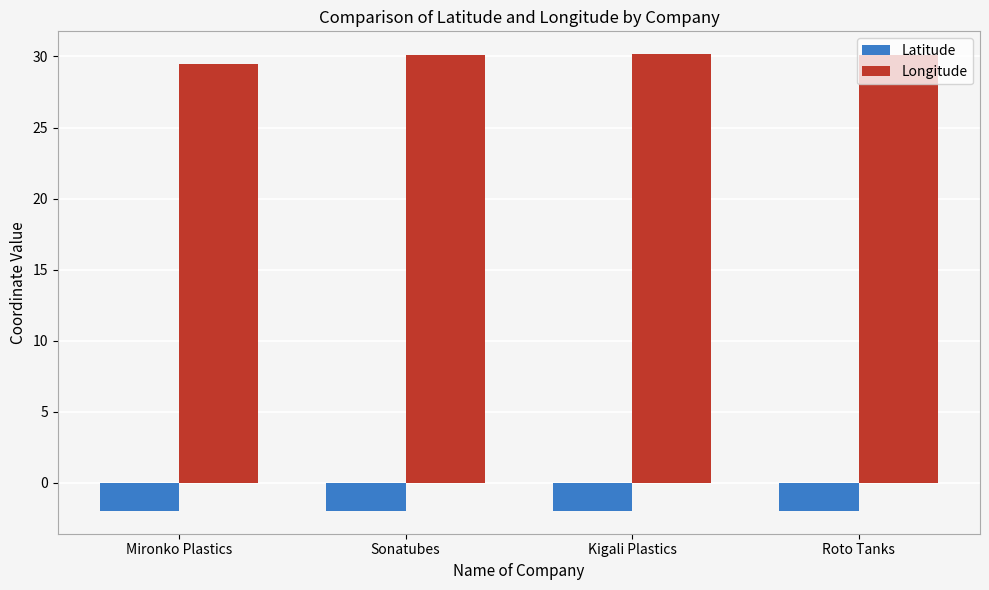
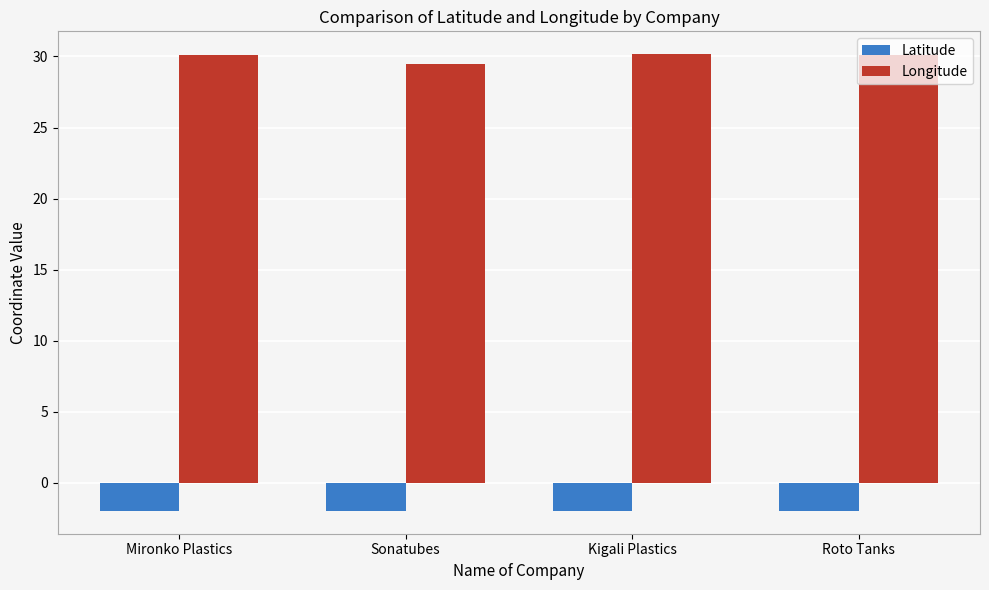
Longitude, Mironko Plastics: 29.4 -> 30.1
Longitude, Sonatubes: 30.1 -> 29.5
